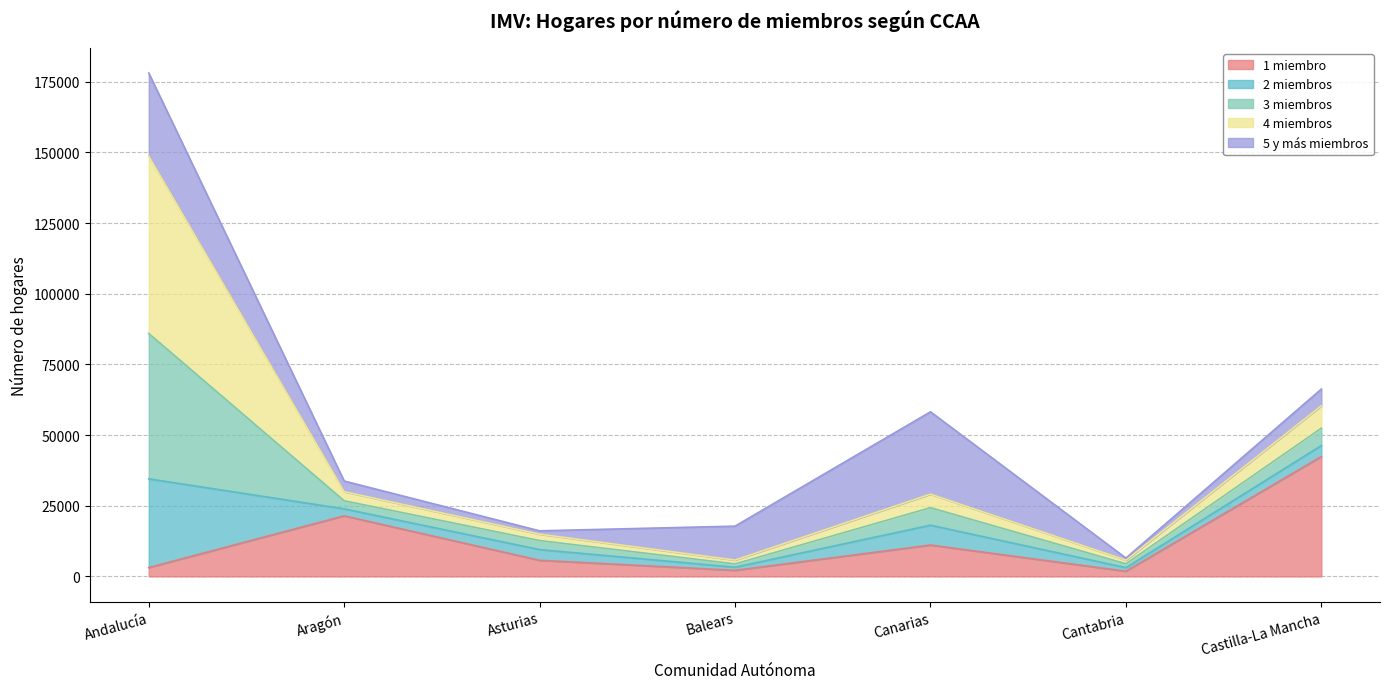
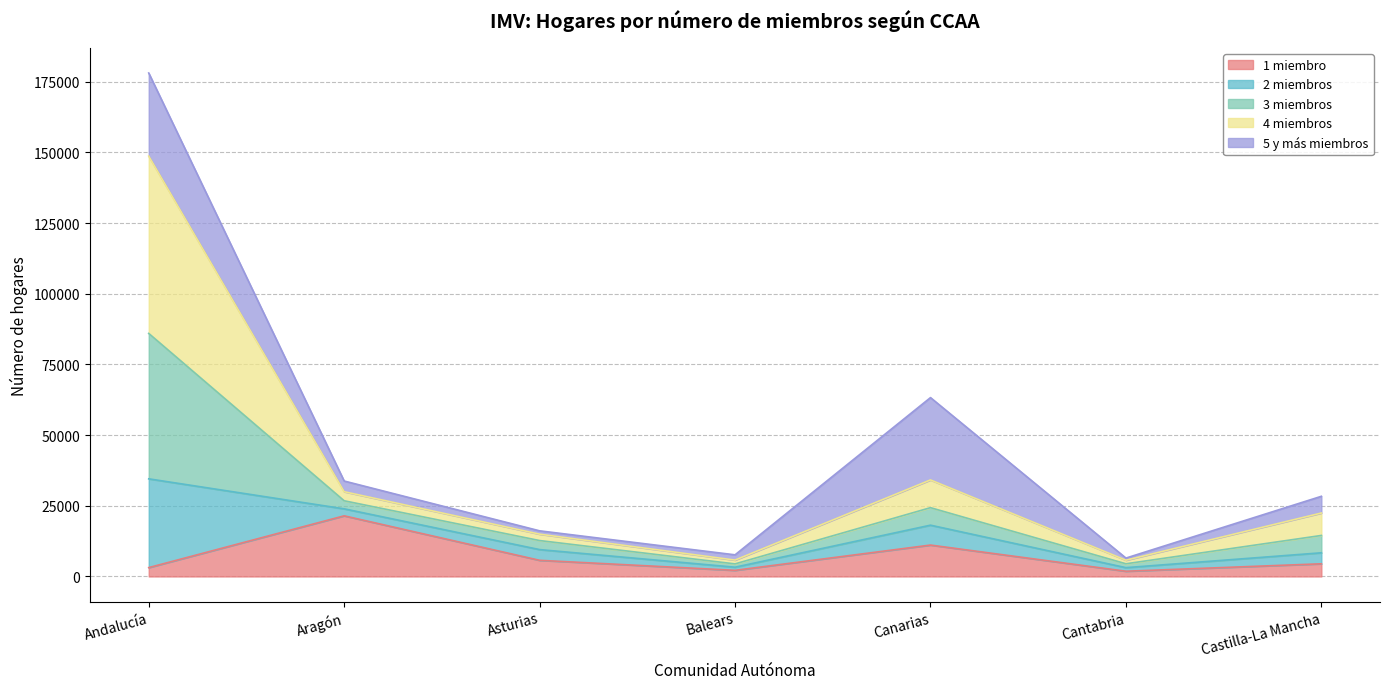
5 y más miembros, Balears: 12000 -> 2000
4 miembros, Canarias: 5000 -> 10000
1 miembro, Castilla-La Mancha: 42000 -> 4000
